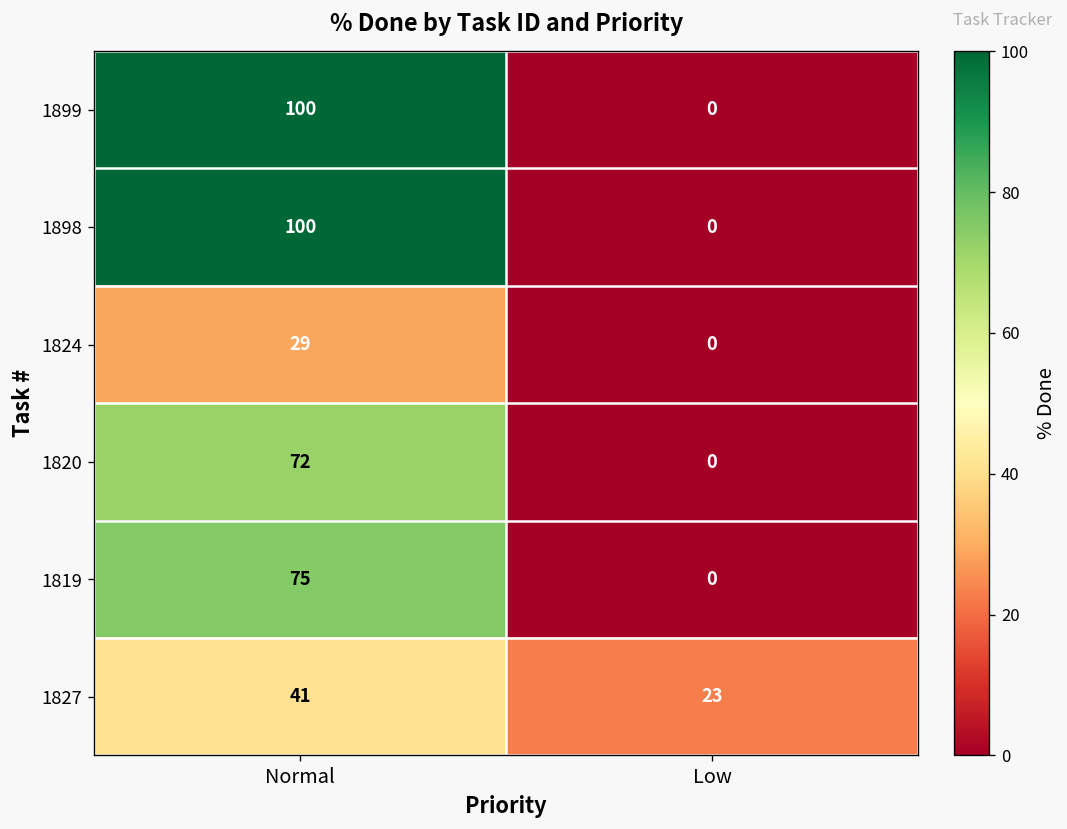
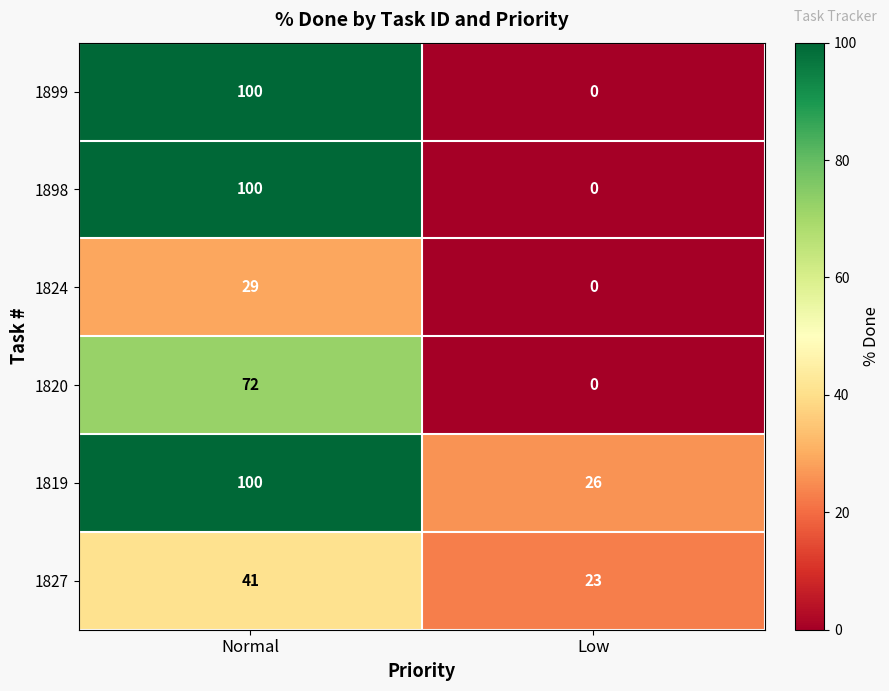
1819, Normal: 75 -> 100
1819, Low: 0 -> 26
